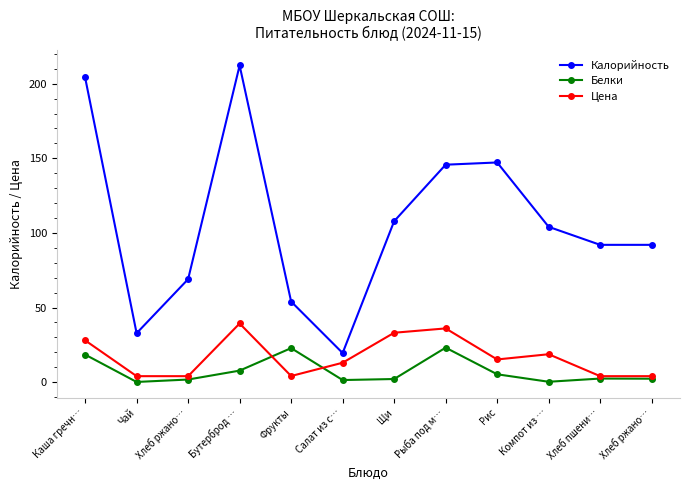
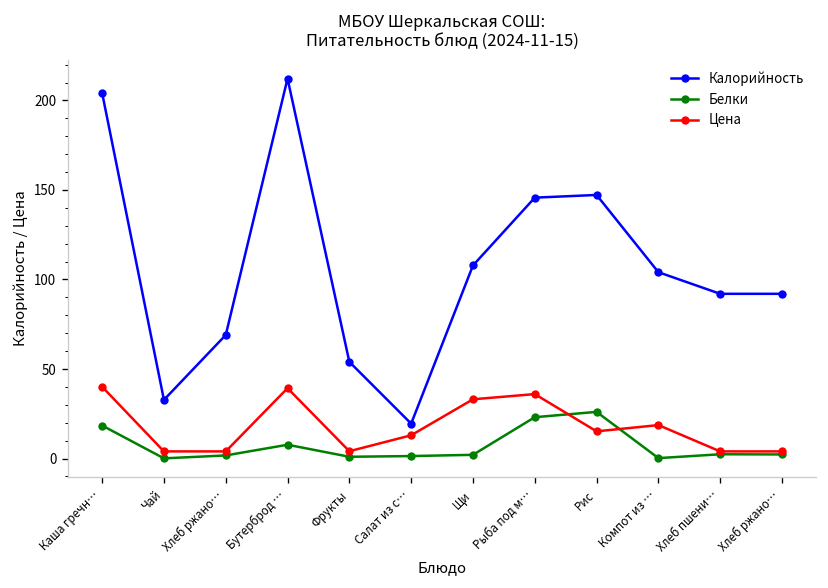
Цена, Каша гречн…: 28 -> 40
Белки, Фрукты: 23 -> 1
Белки, Рис: 5 -> 26
